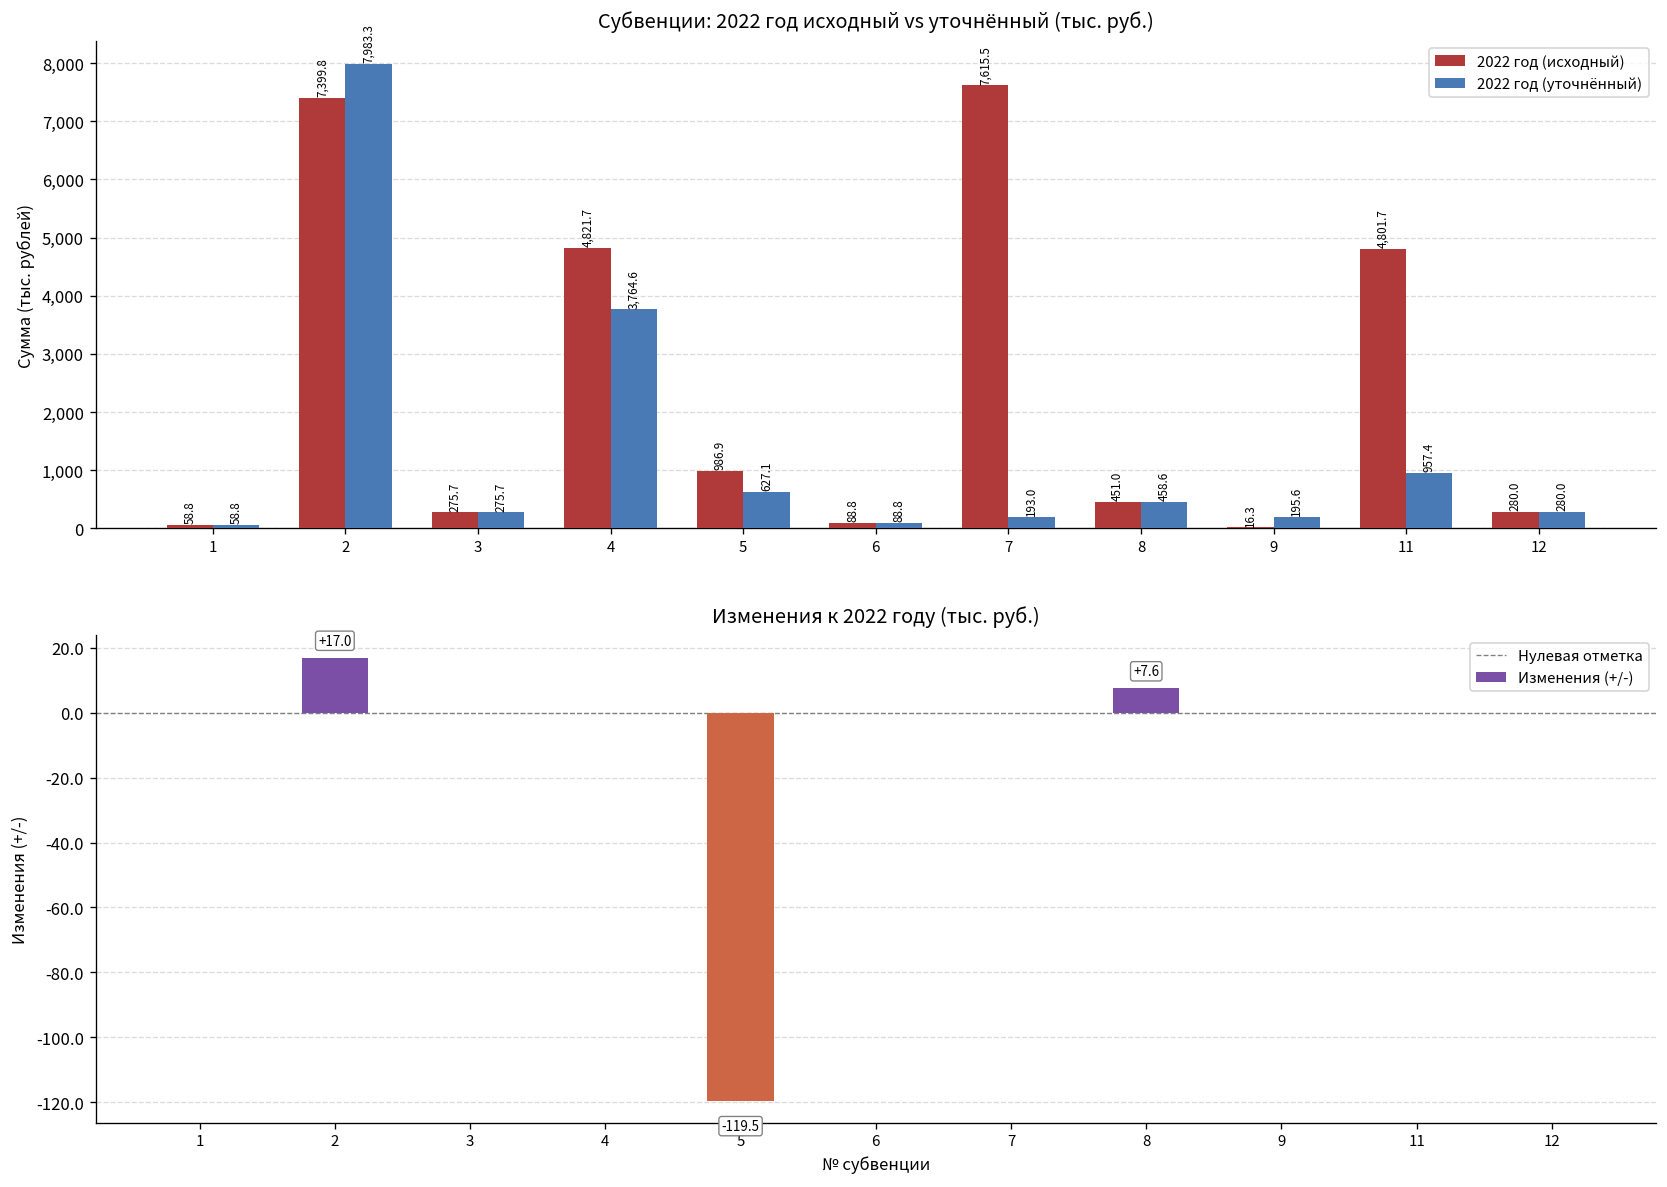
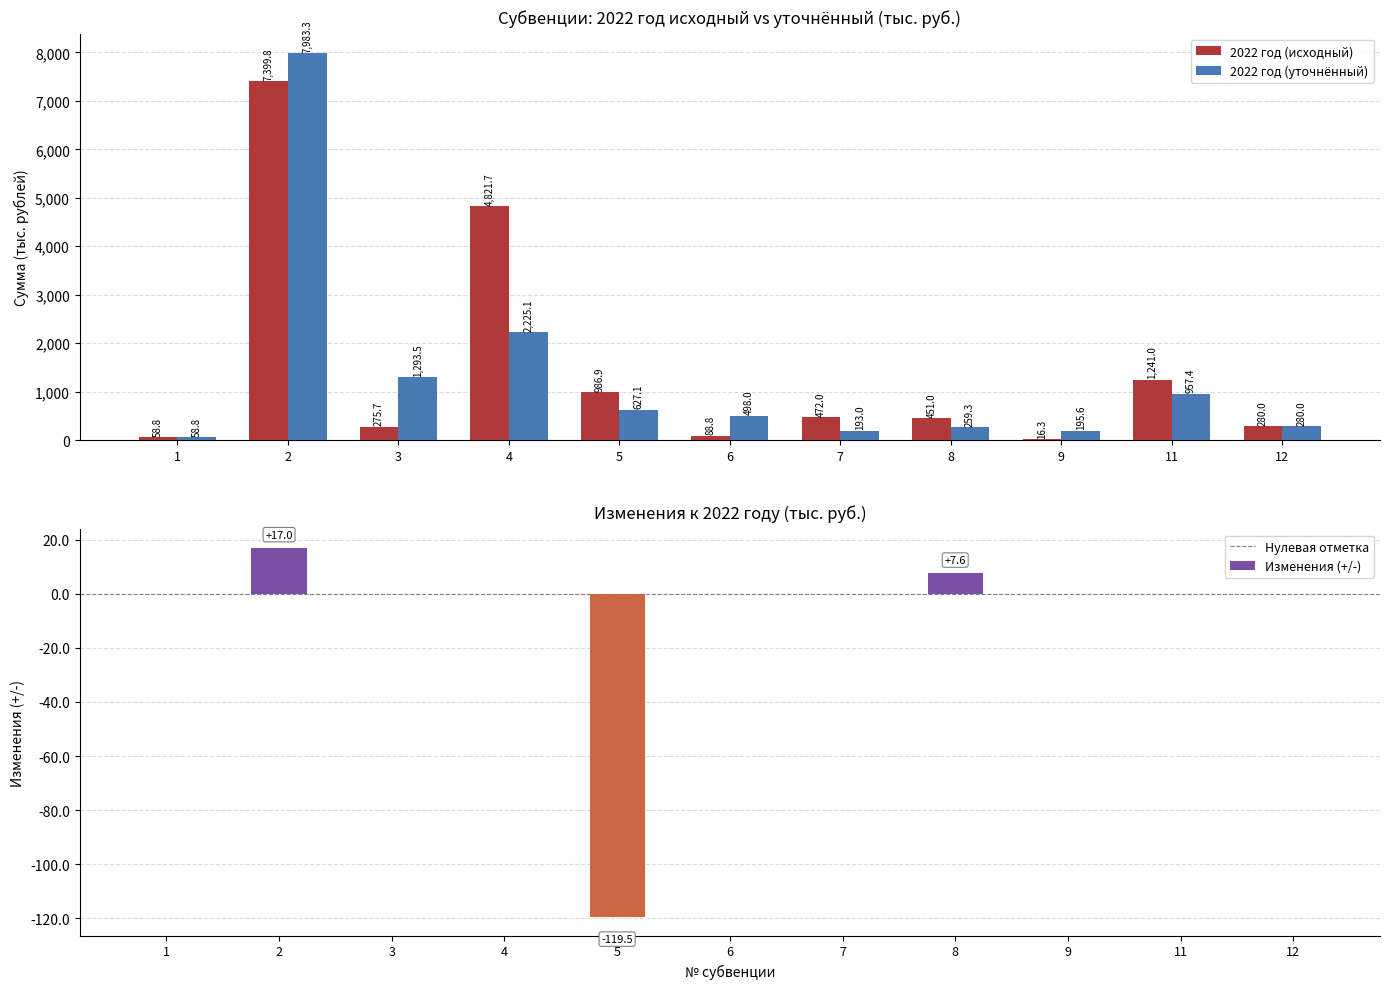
Субвенции: 2022 год исходный vs уточнённый (тыс. руб.), 2022 год (уточнённый), 3: 275.7 -> 1,293.5
Субвенции: 2022 год исходный vs уточнённый (тыс. руб.), 2022 год (уточнённый), 4: 3,764.6 -> 2,225.1
Субвенции: 2022 год исходный vs уточнённый (тыс. руб.), 2022 год (уточнённый), 6: 88.8 -> 498.0
Субвенции: 2022 год исходный vs уточнённый (тыс. руб.), 2022 год (исходный), 7: 7,615.5 -> 472.0
Субвенции: 2022 год исходный vs уточнённый (тыс. руб.), 2022 год (уточнённый), 8: 458.6 -> 259.3
Субвенции: 2022 год исходный vs уточнённый (тыс. руб.), 2022 год (исходный), 11: 4,801.7 -> 1,241.0
